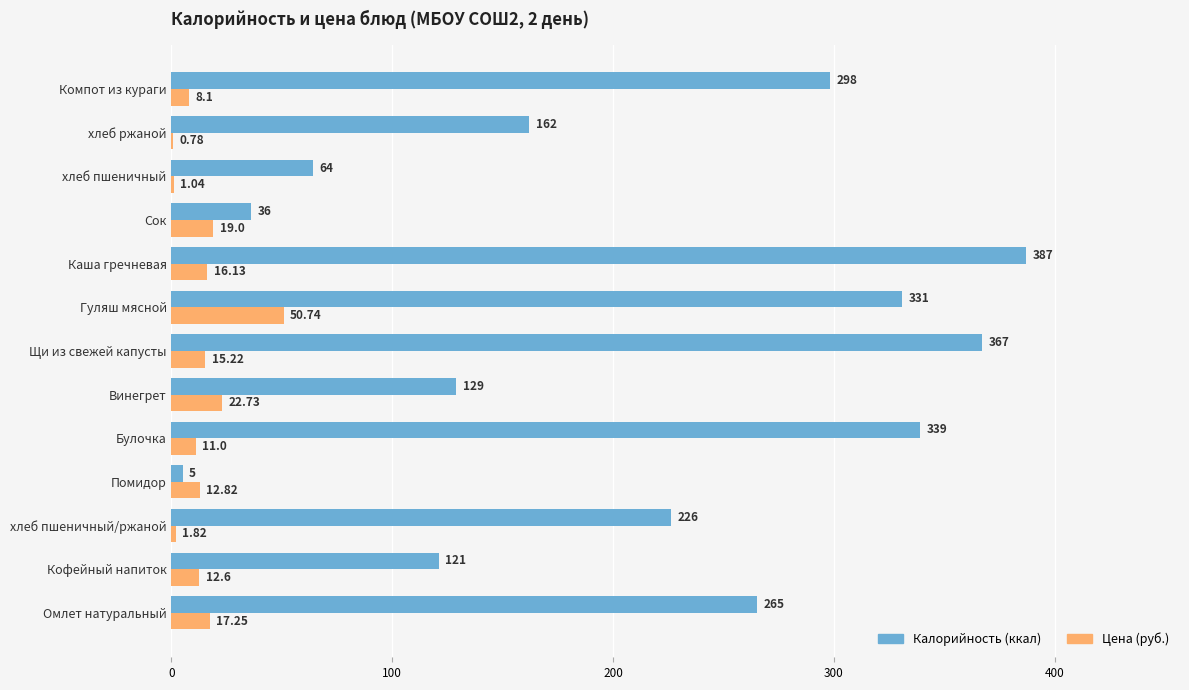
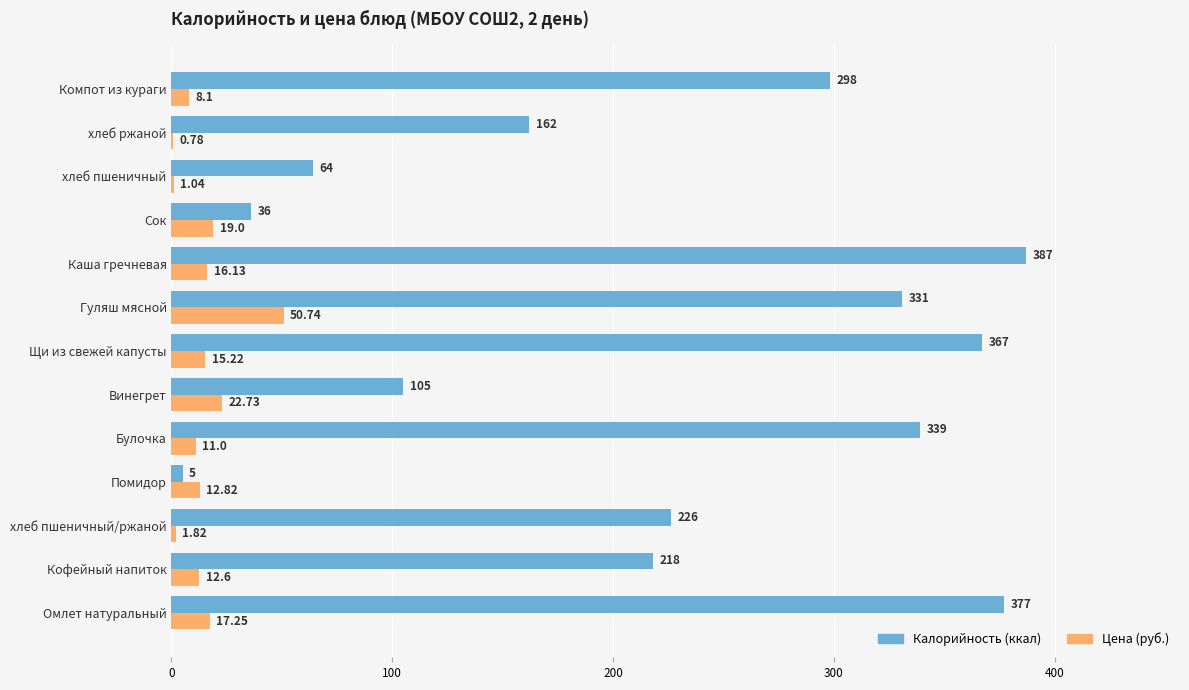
Калорийность (ккал), Винегрет: 129 -> 105
Калорийность (ккал), Кофейный напиток: 121 -> 218
Калорийность (ккал), Омлет натуральный: 265 -> 377
